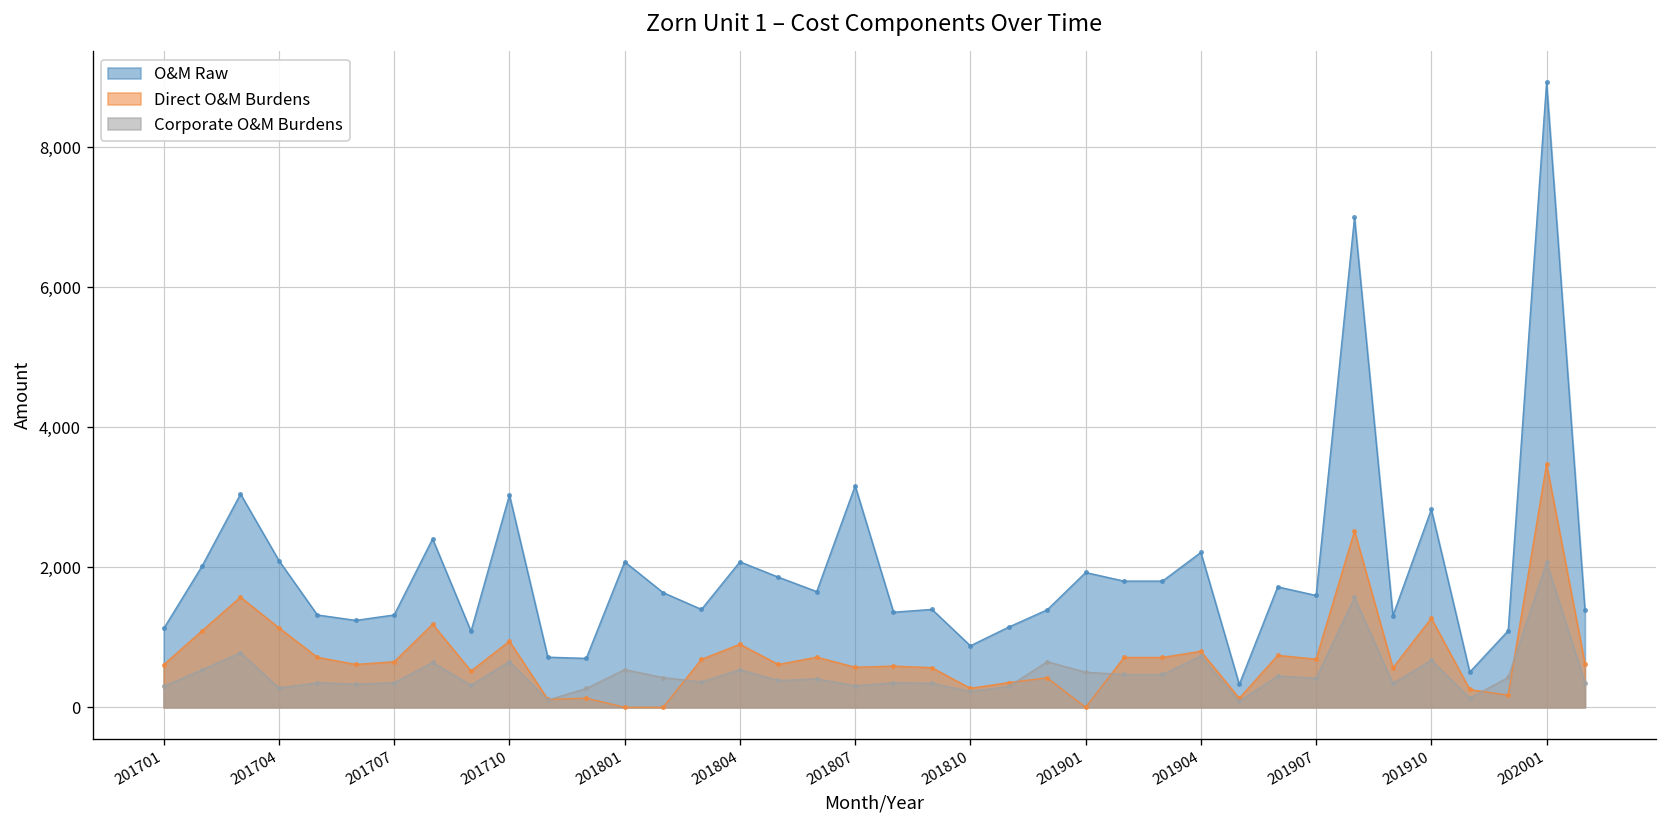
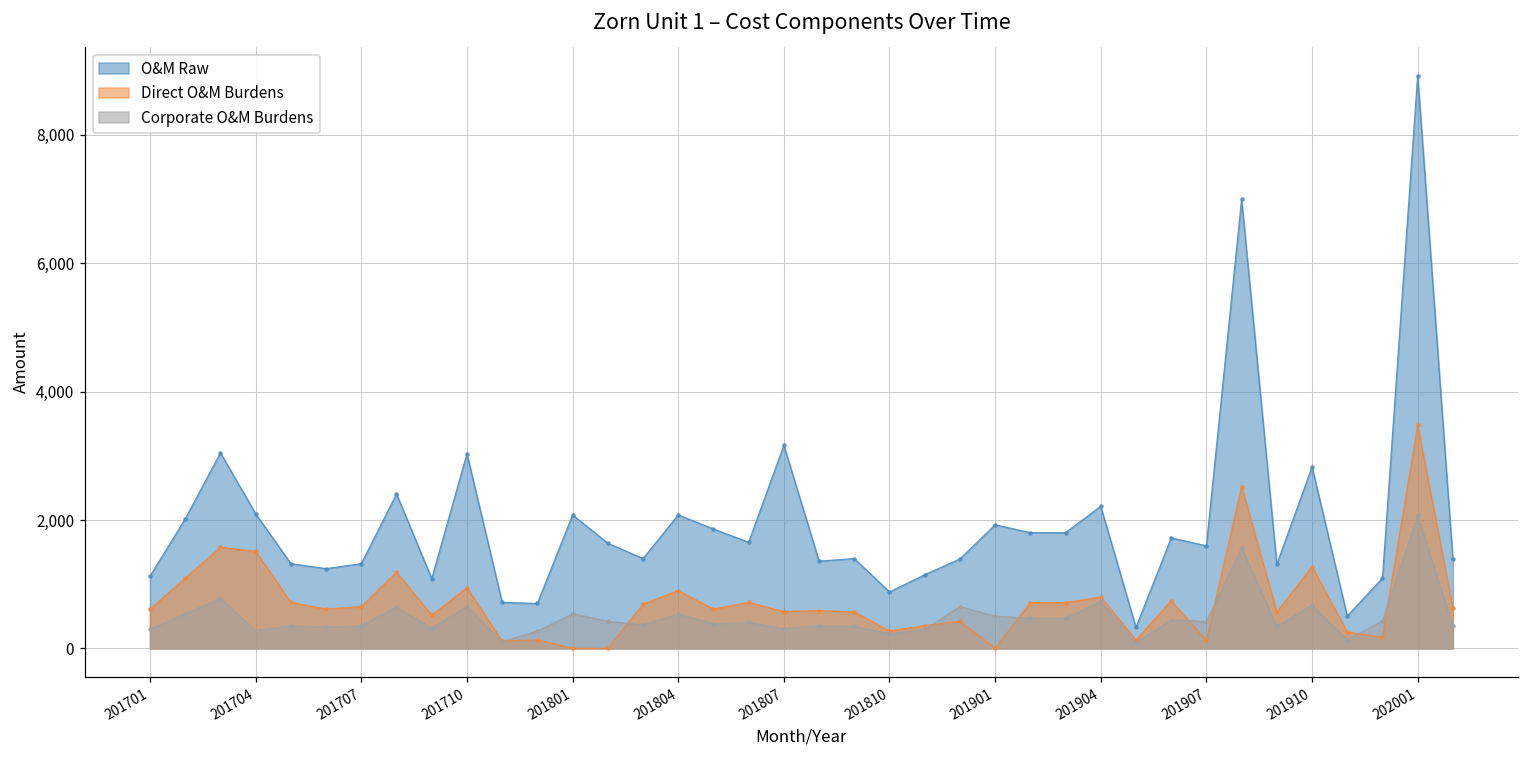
Direct O&M Burdens, 201704: 1,100 -> 1,500
Direct O&M Burdens, 201907: 700 -> 100
